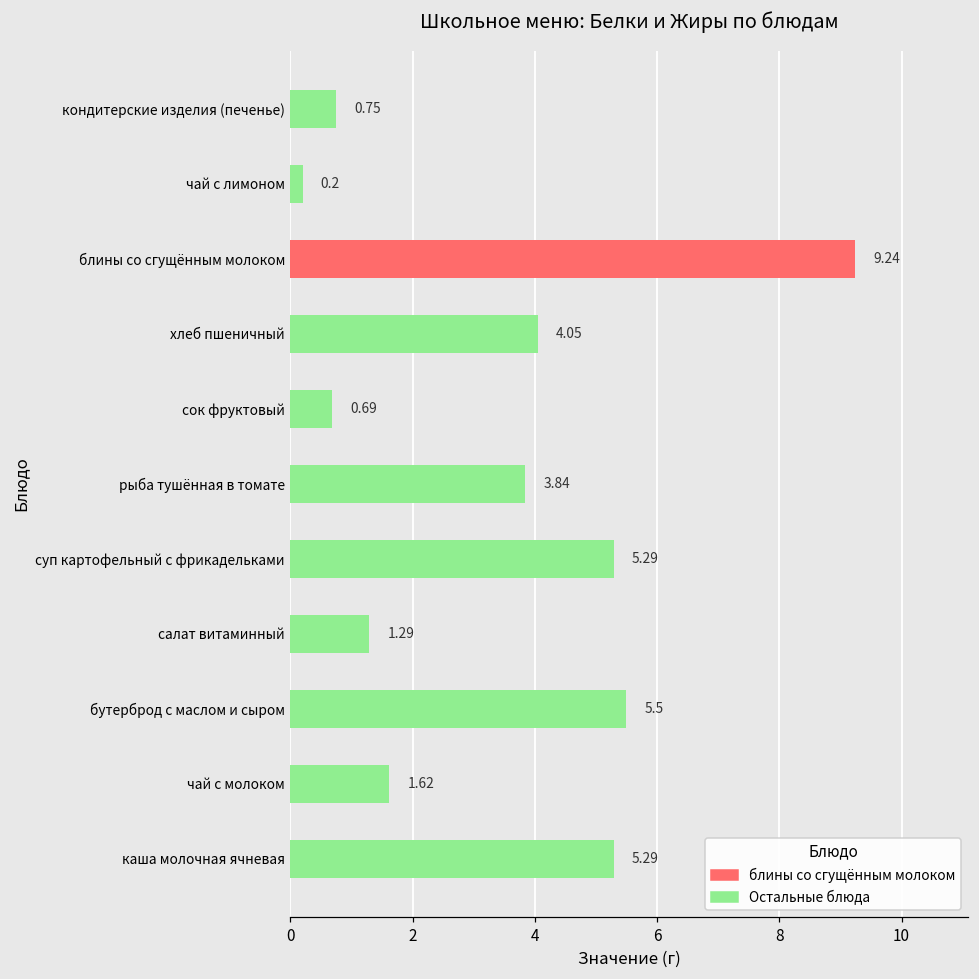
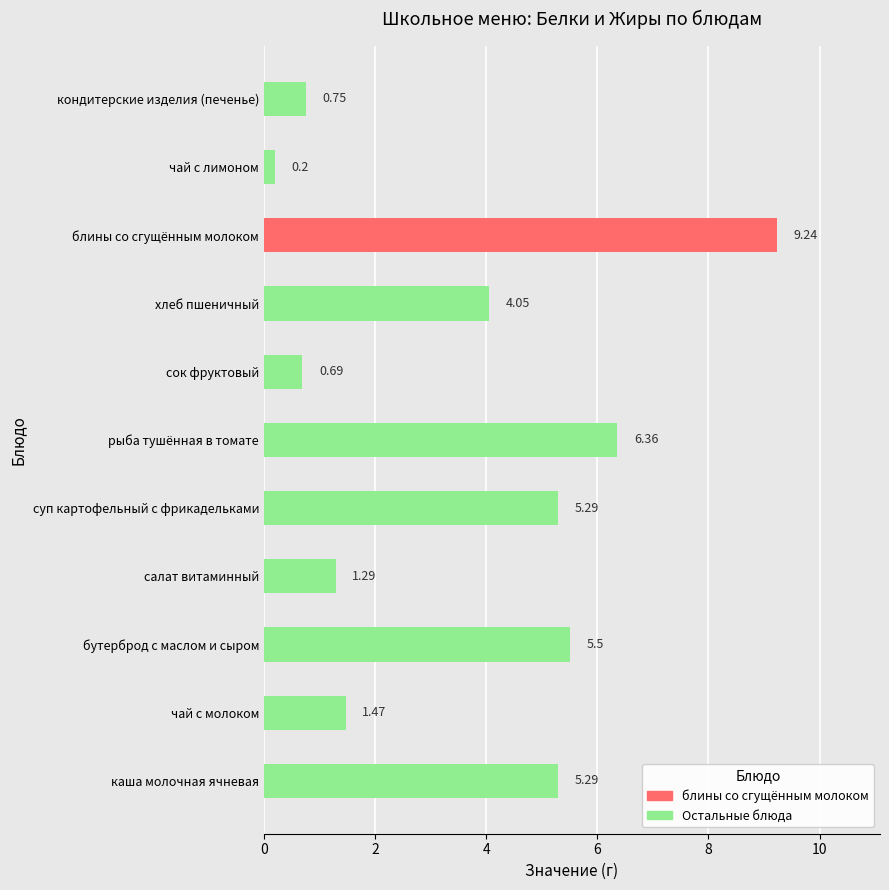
рыба тушённая в томате: 3.84 -> 6.36
чай с молоком: 1.62 -> 1.47
